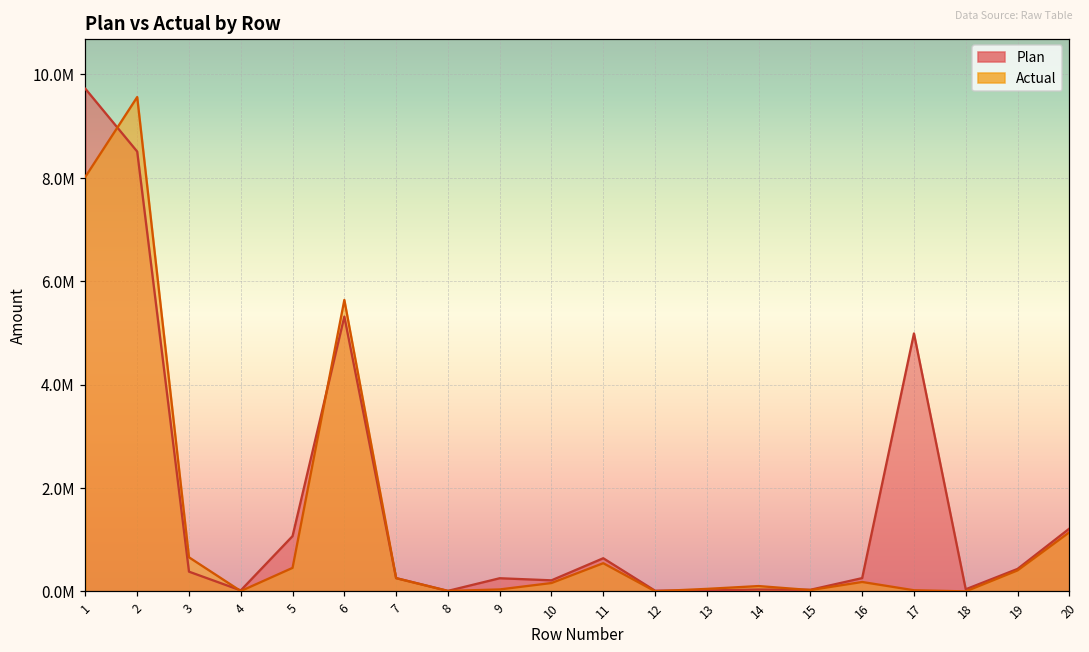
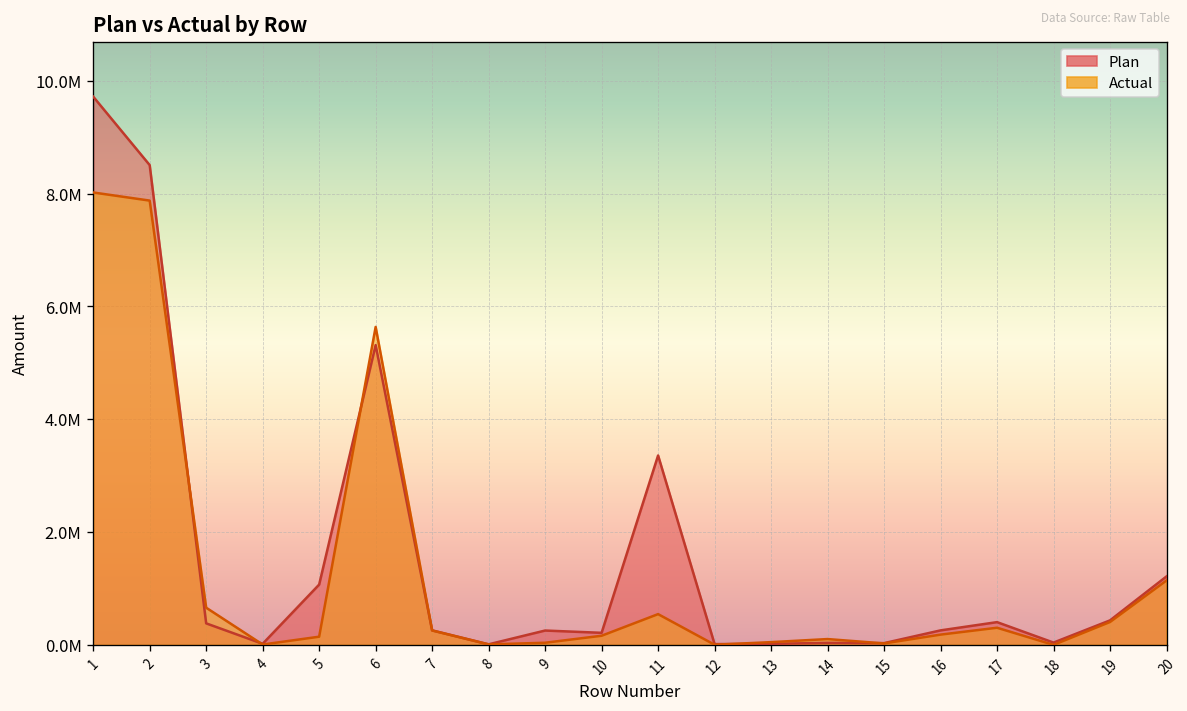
Actual, 2: 9600000 -> 7900000
Actual, 5: 500000 -> 100000
Plan, 11: 600000 -> 3400000
Plan, 17: 5000000 -> 400000
Actual, 17: 0 -> 300000
